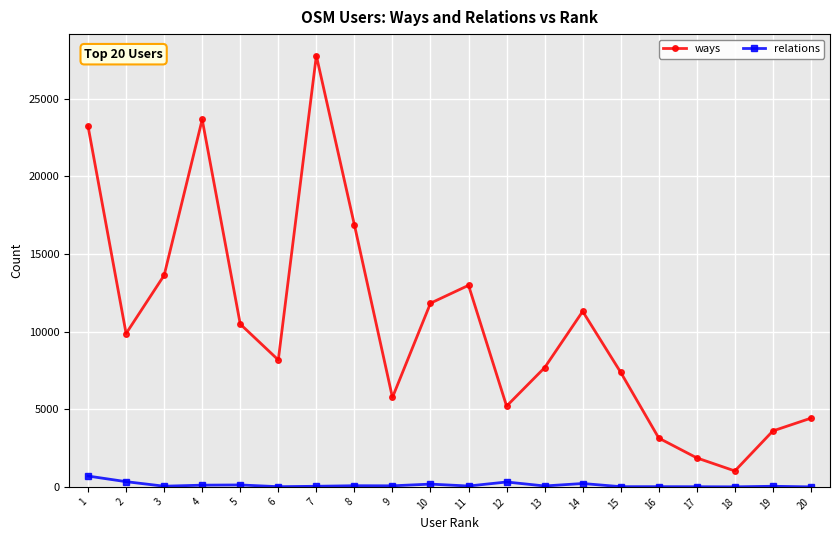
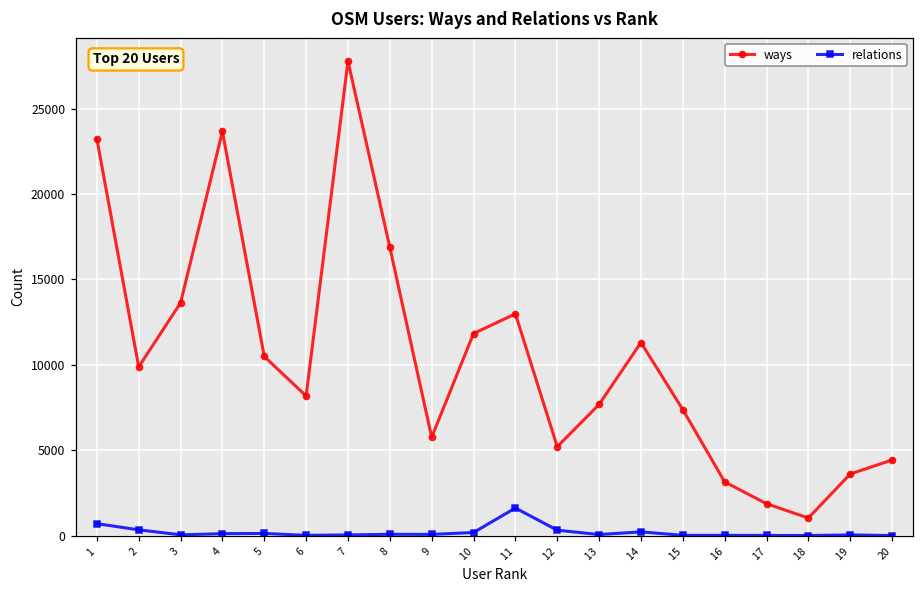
relations, 11: 100 -> 1600
